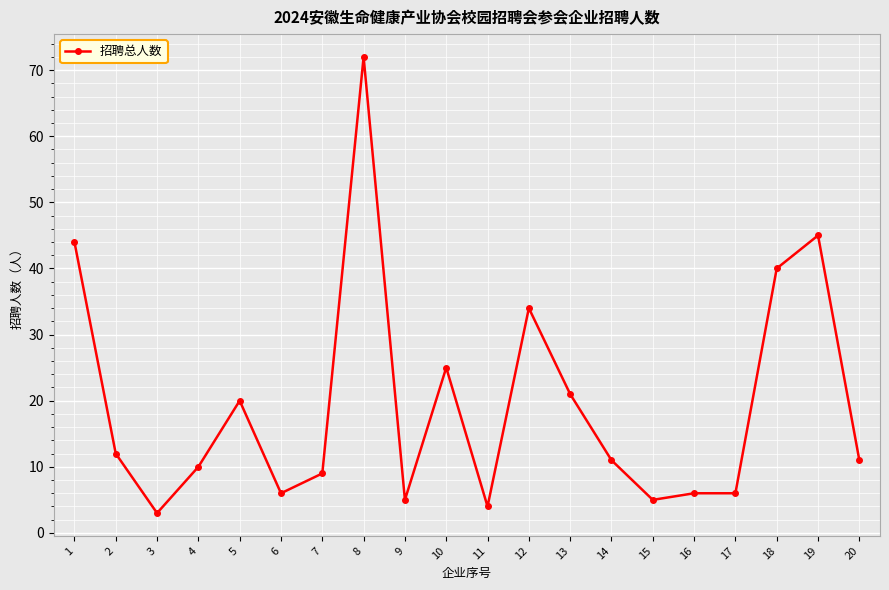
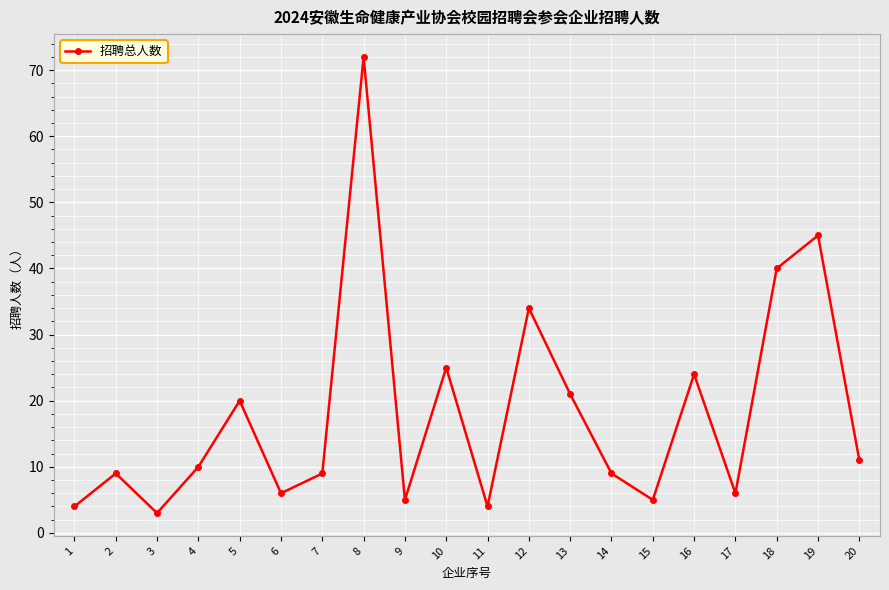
1: 44 -> 4
2: 12 -> 9
14: 11 -> 9
16: 6 -> 24
